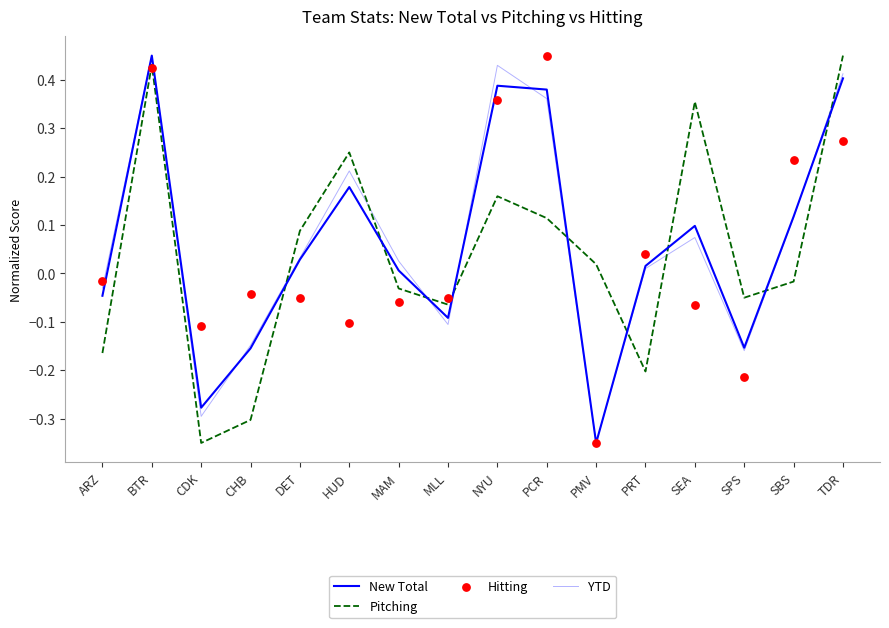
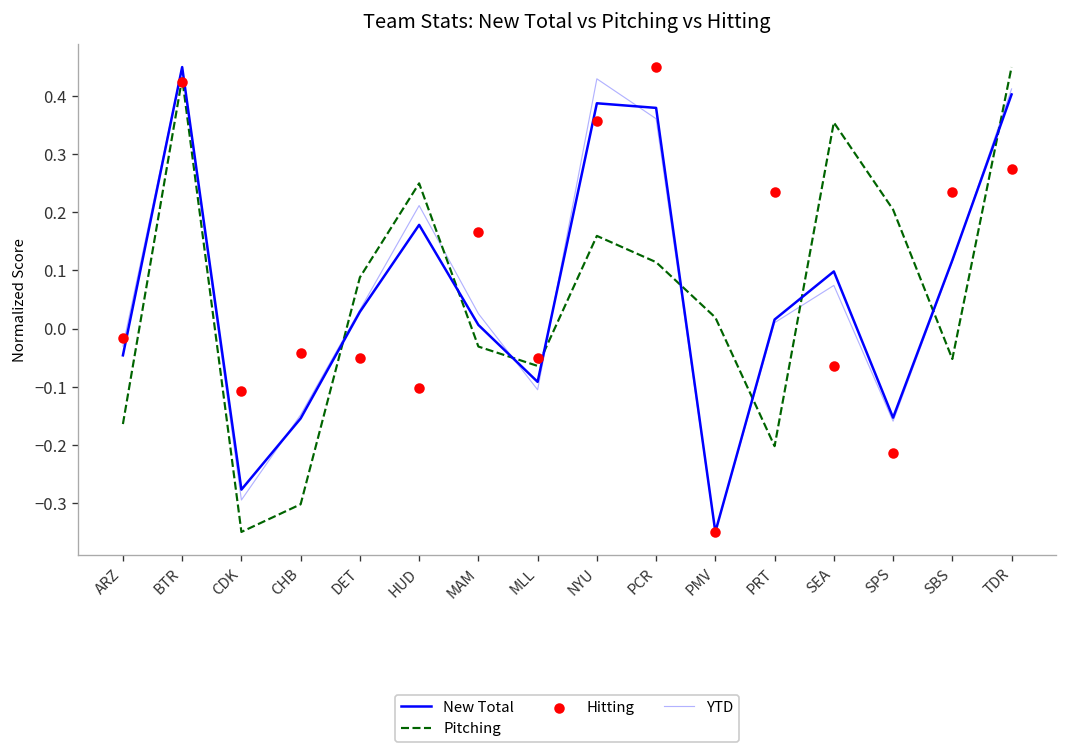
Hitting, MAM: -0.06 -> 0.17
Hitting, PRT: 0.04 -> 0.23
Pitching, SPS: -0.05 -> 0.20
Pitching, SBS: -0.02 -> -0.05
